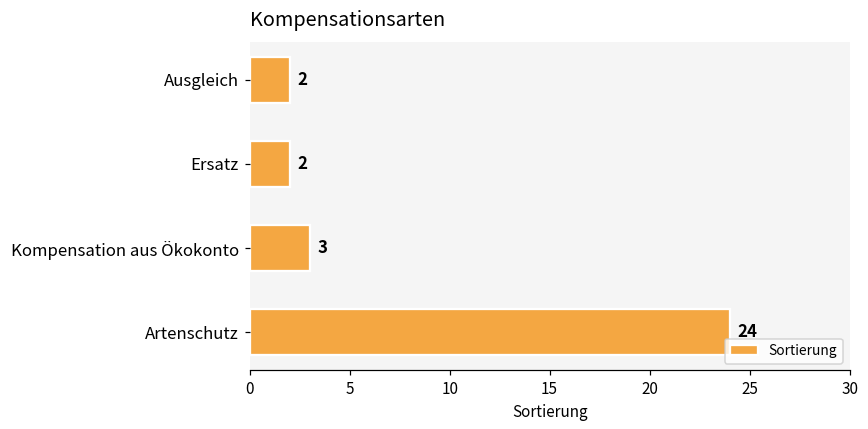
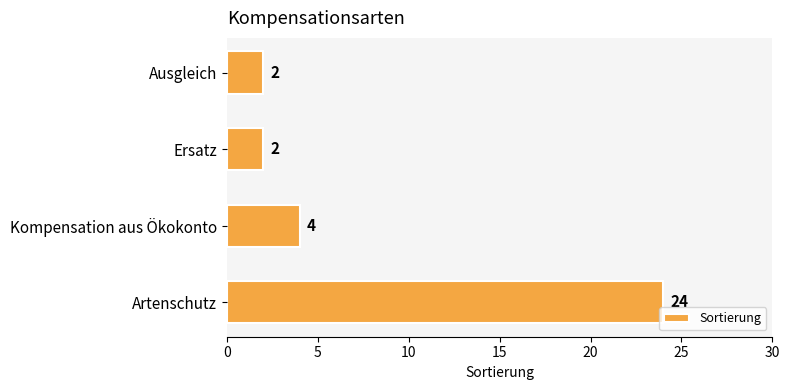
Kompensation aus Ökokonto: 3 -> 4
